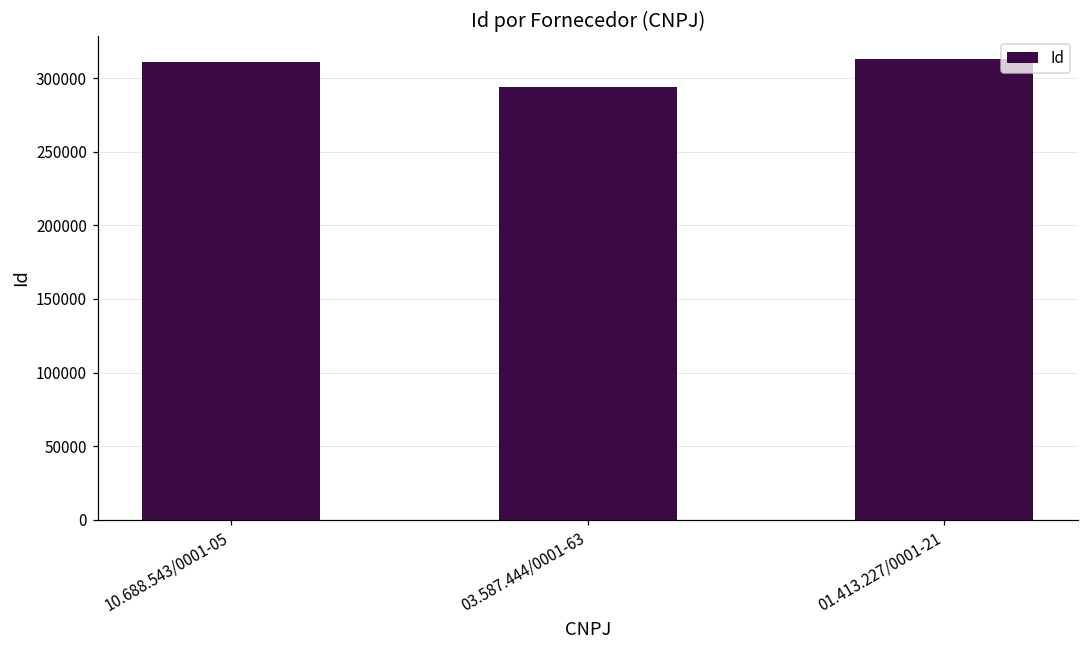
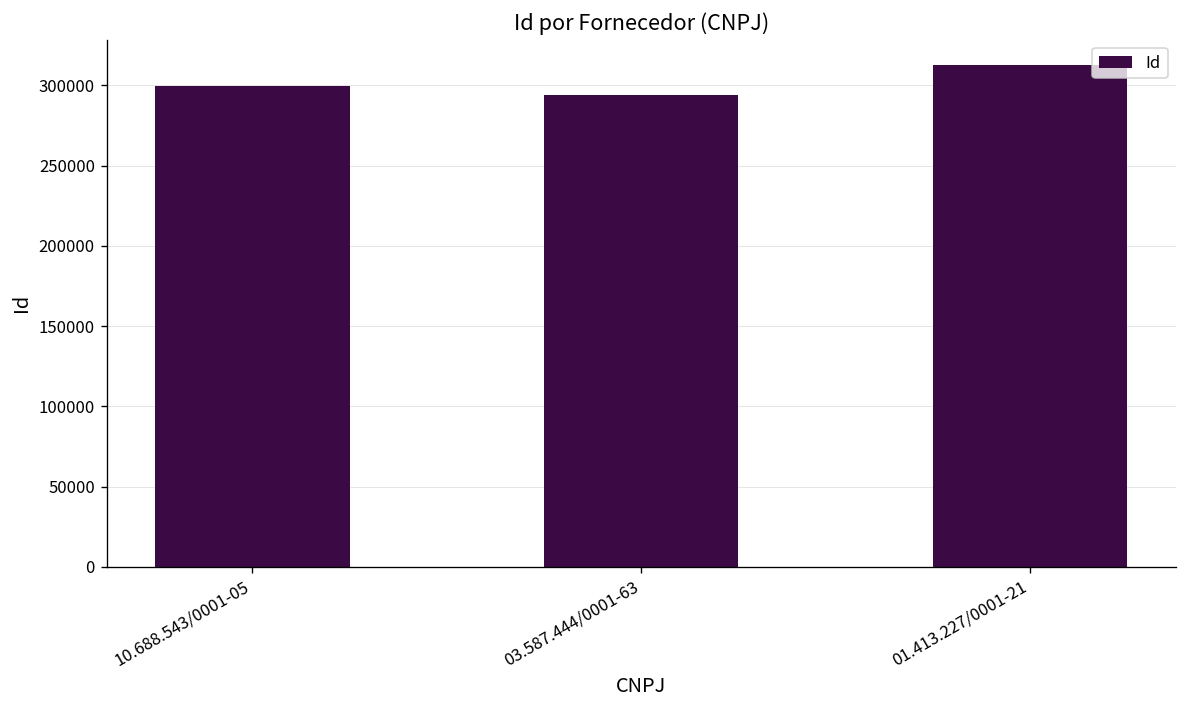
10.688.543/0001-05: 311000 -> 299000
